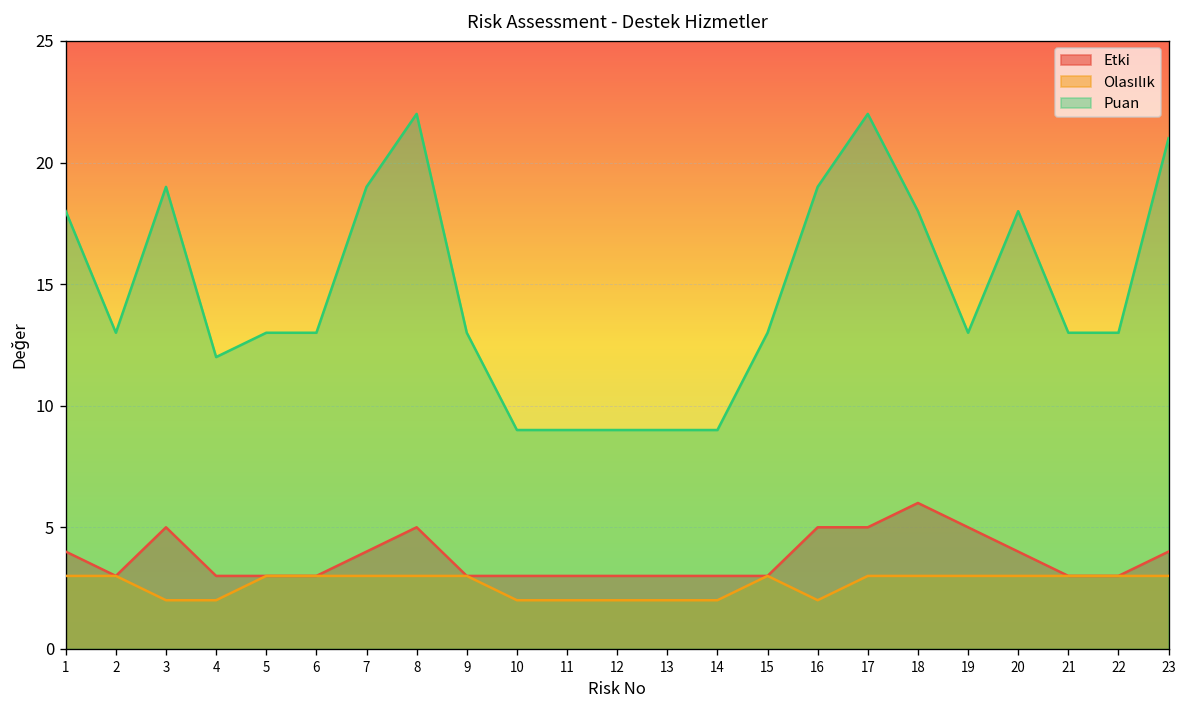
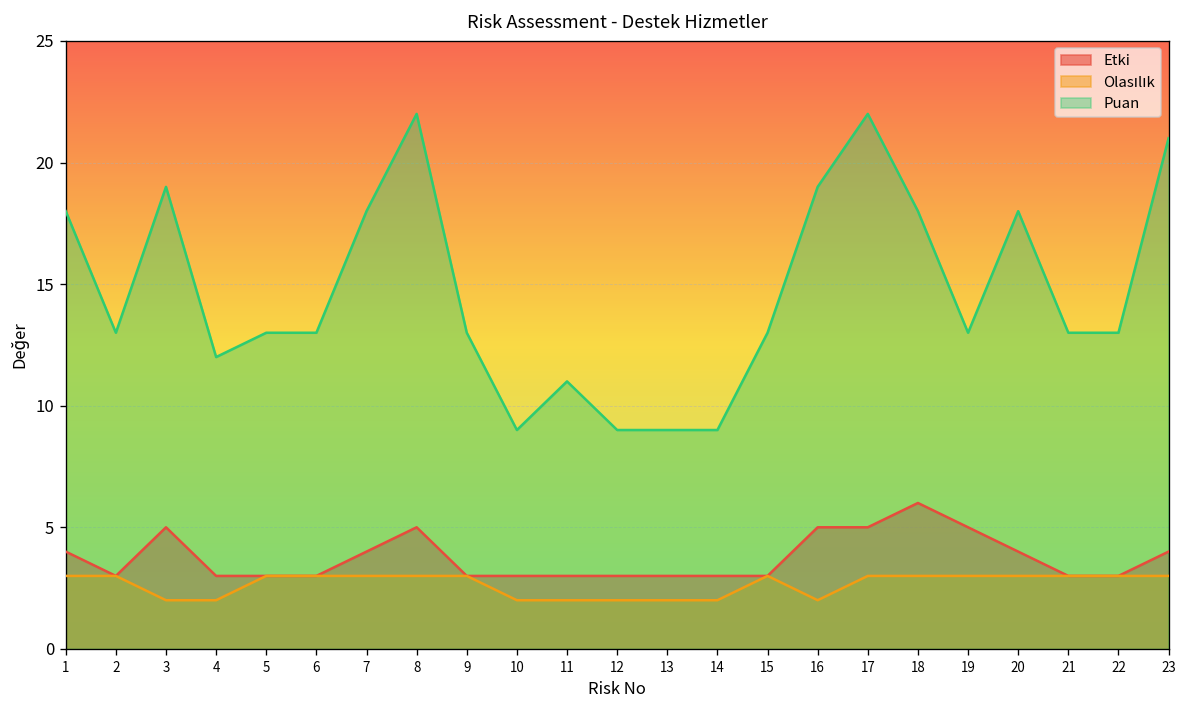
Puan, 7: 19 -> 18
Puan, 11: 9 -> 11
